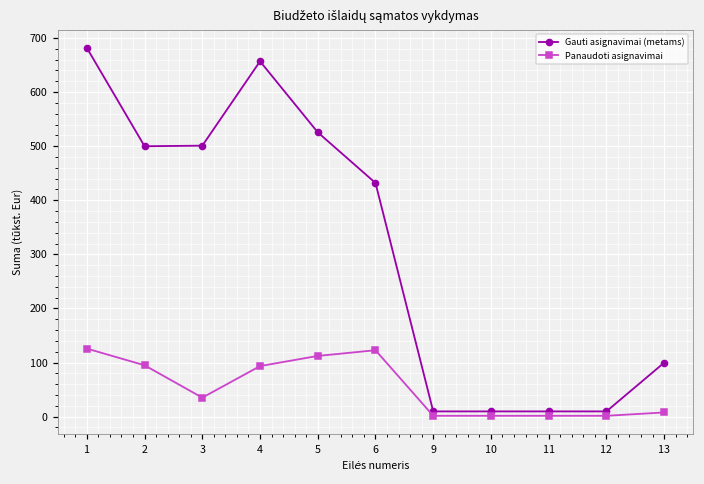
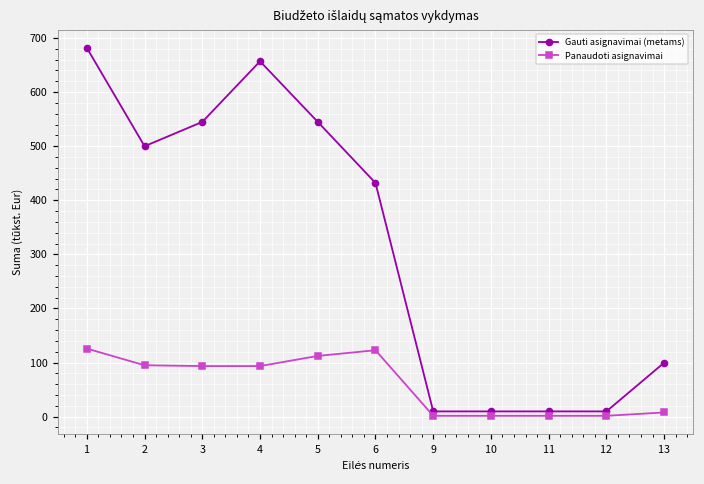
Gauti asignavimai (metams), 3: 500 -> 540
Panaudoti asignavimai, 3: 40 -> 90
Gauti asignavimai (metams), 5: 530 -> 540
